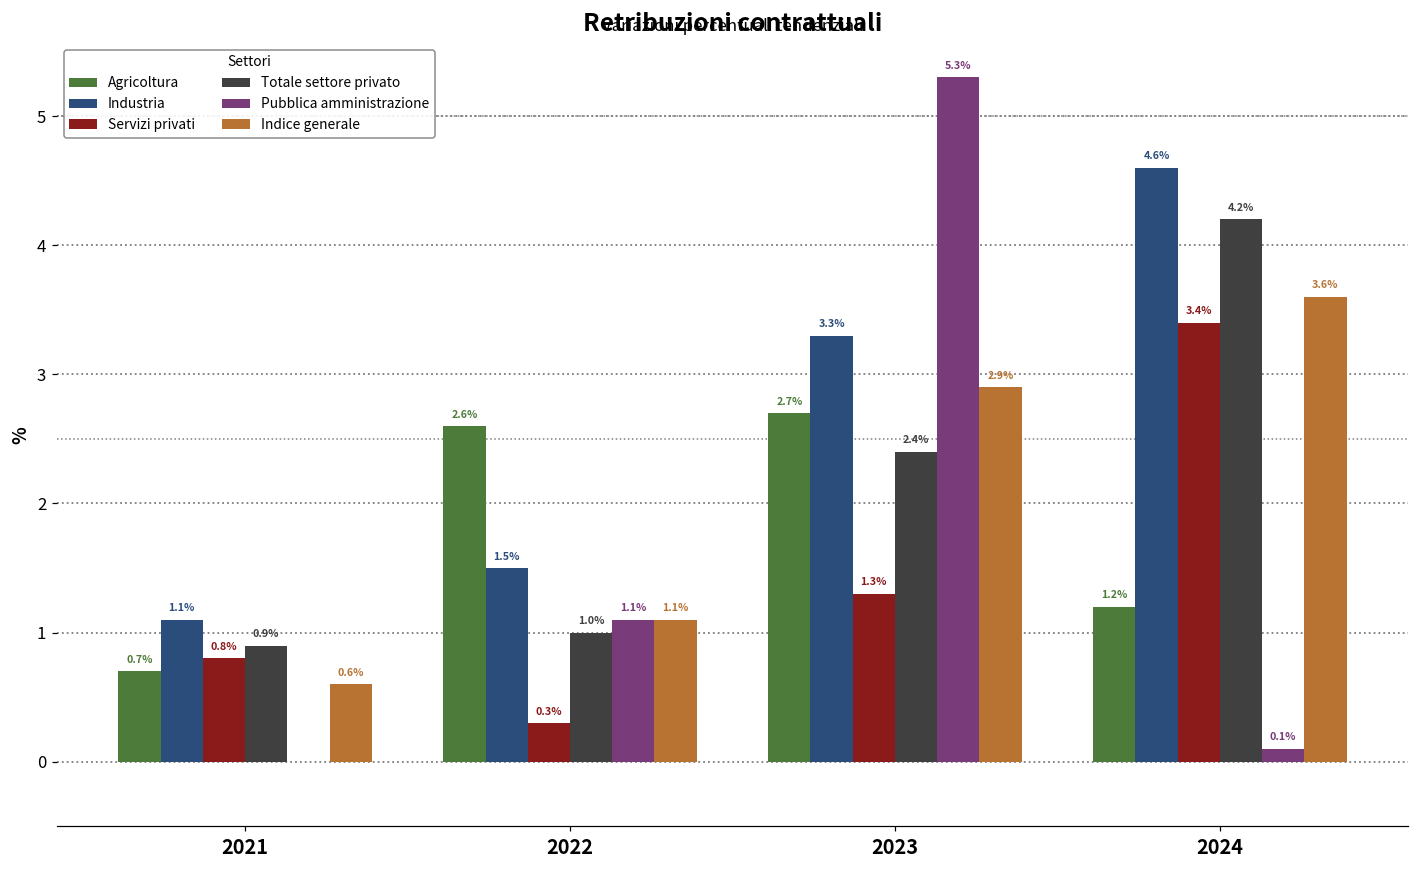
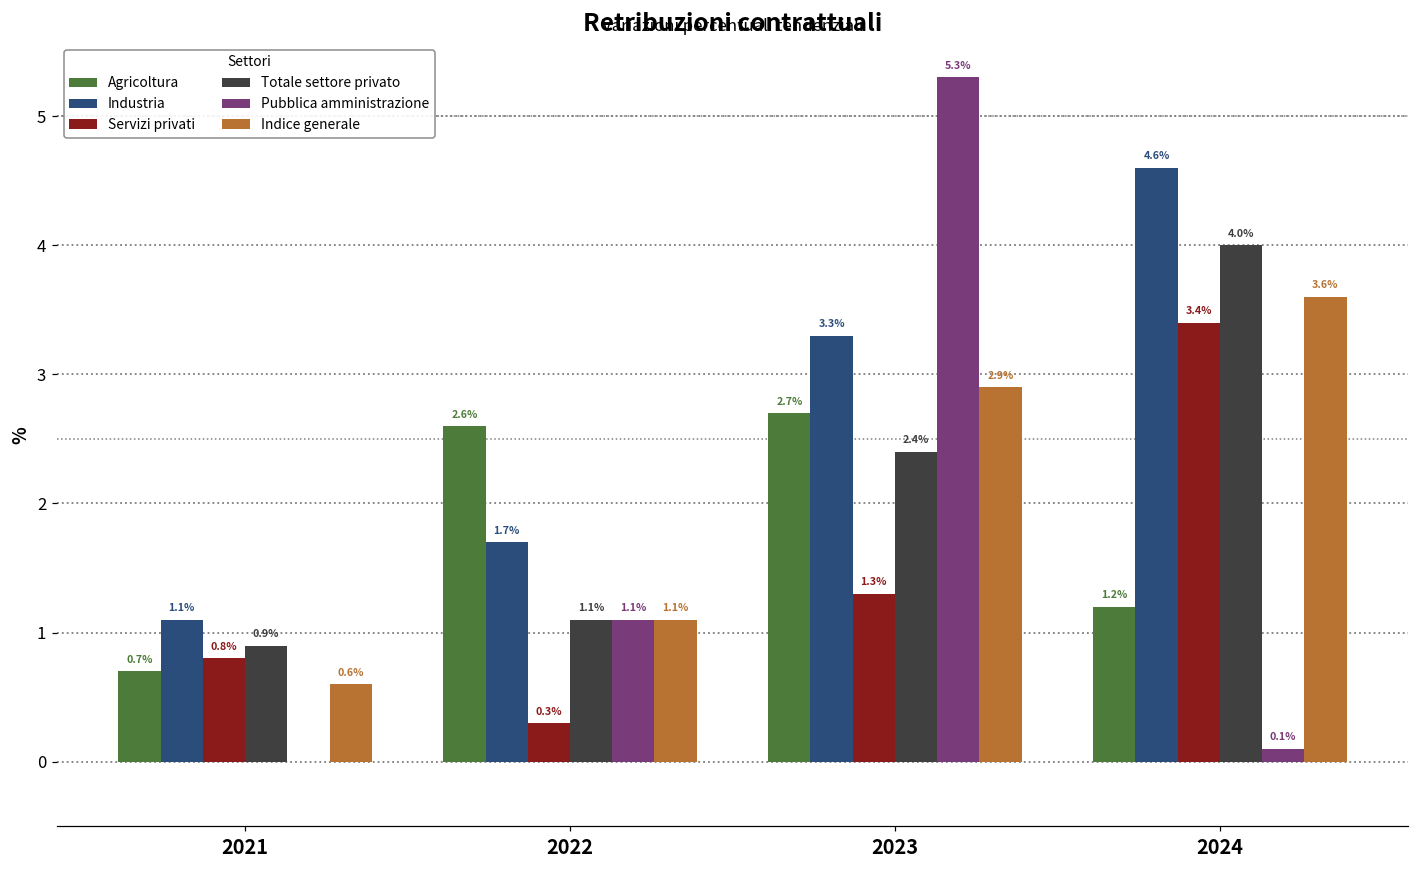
Industria, 2022: 1.5% -> 1.7%
Totale settore privato, 2022: 1.0% -> 1.1%
Totale settore privato, 2024: 4.2% -> 4.0%
